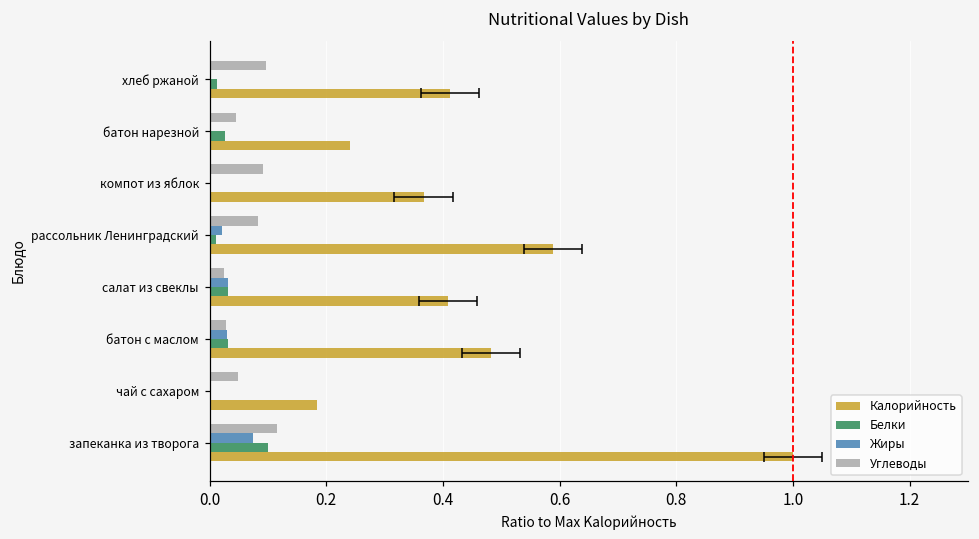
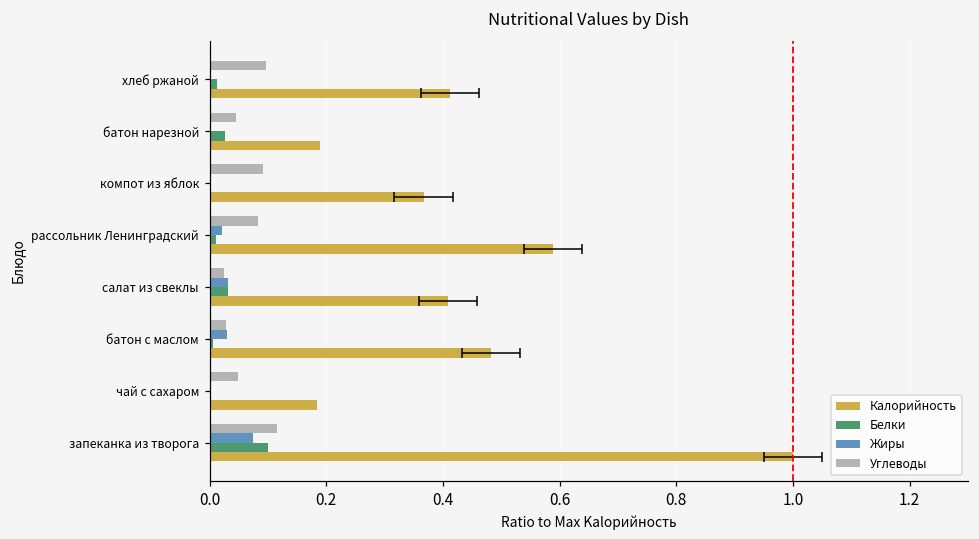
Калорийность, батон нарезной: 0.24 -> 0.19
Белки, батон с маслом: 0.03 -> 0.01
